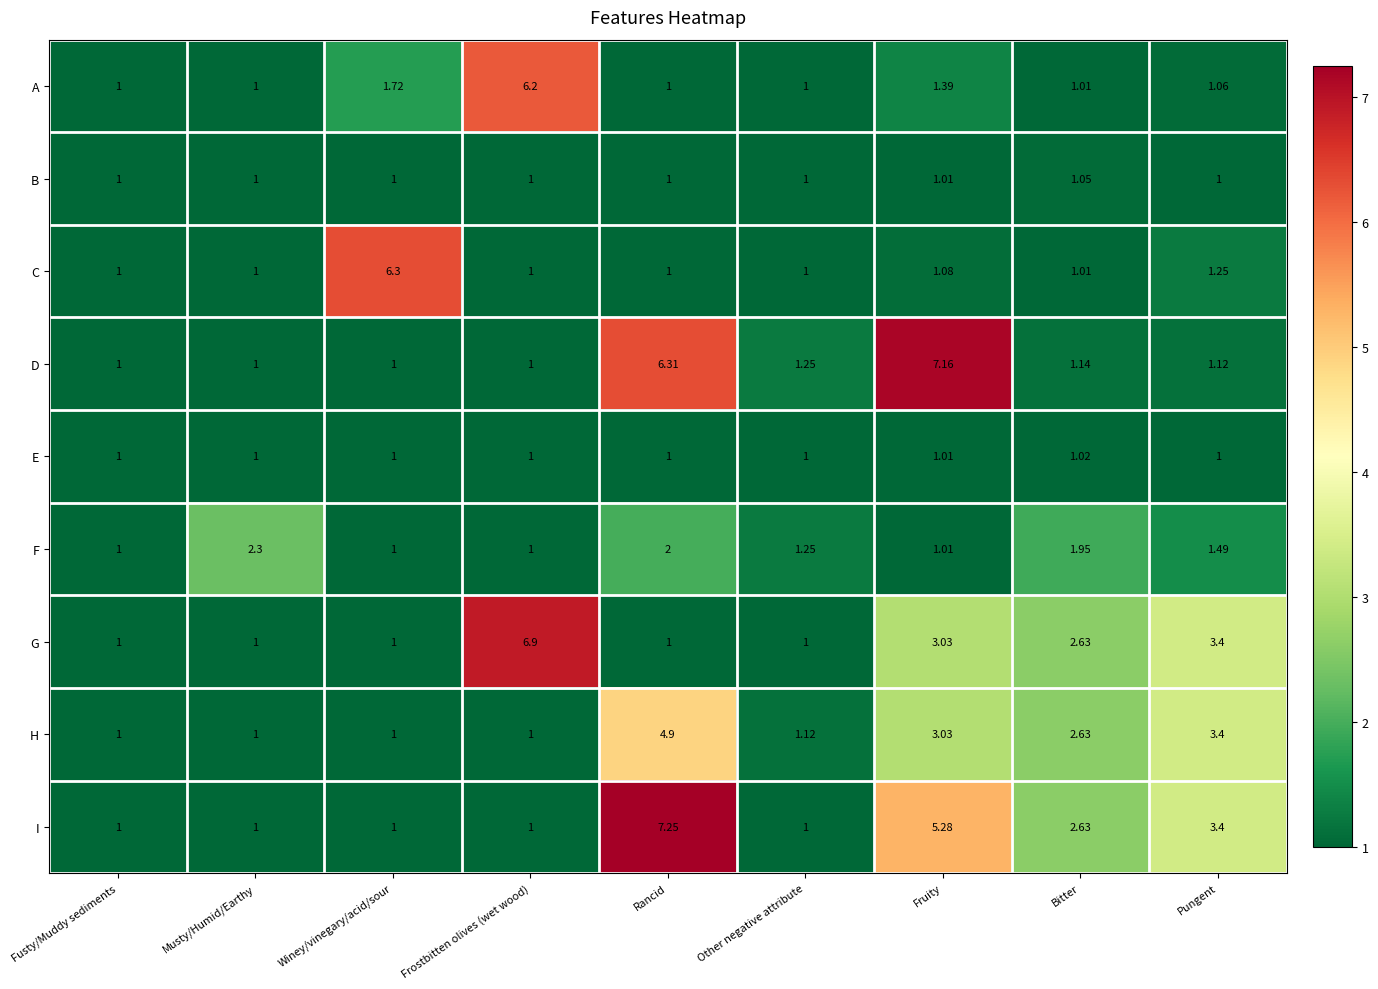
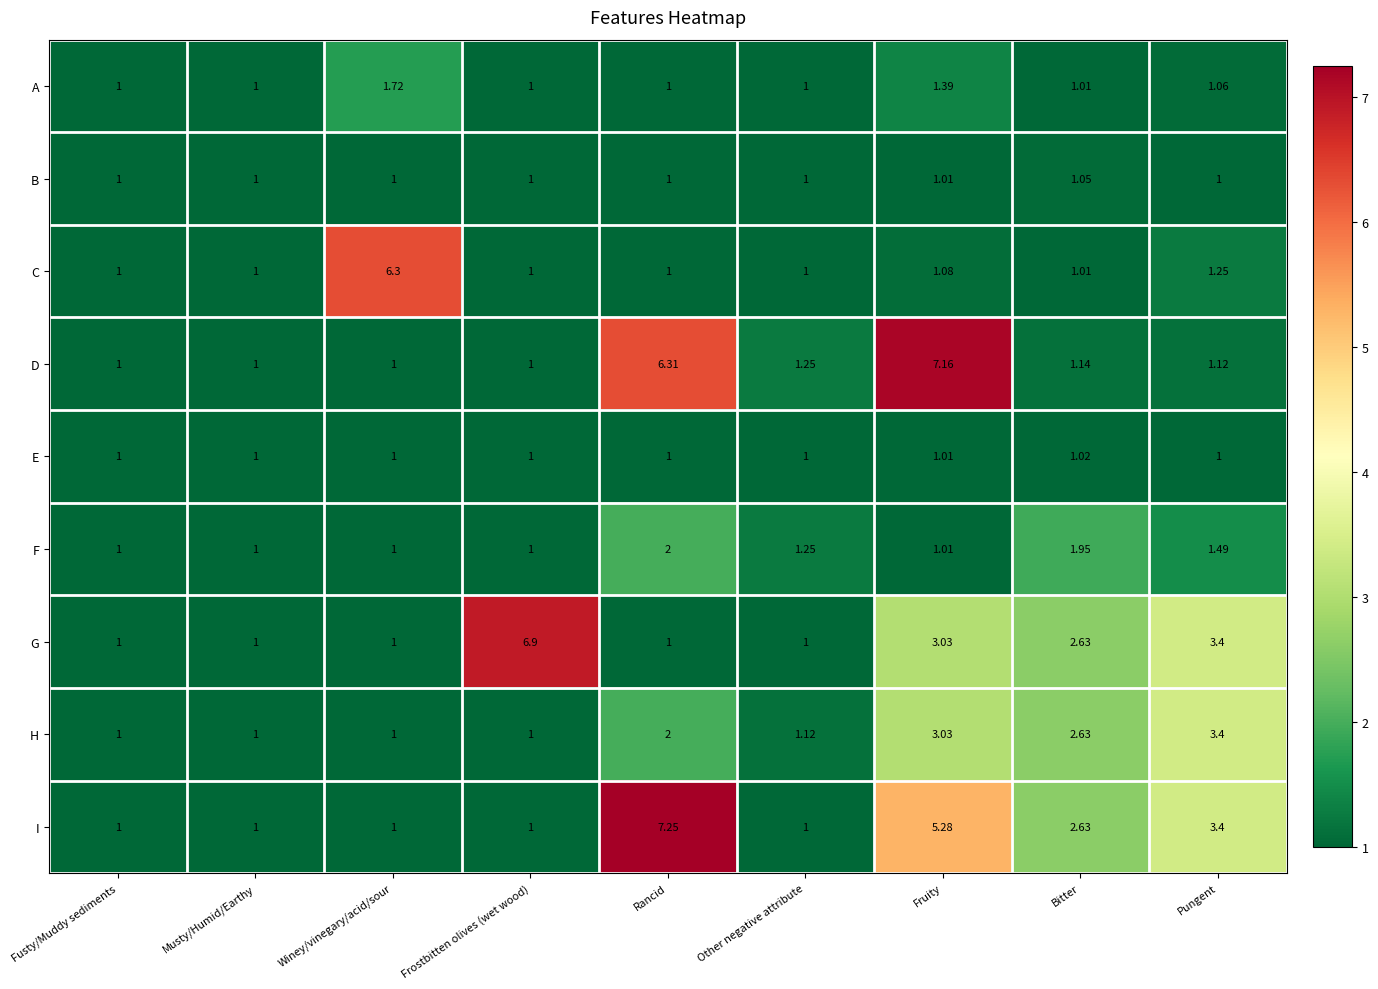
A, Frostbitten olives (wet wood): 6.2 -> 1
F, Musty/Humid/Earthy: 2.3 -> 1
H, Rancid: 4.9 -> 2
